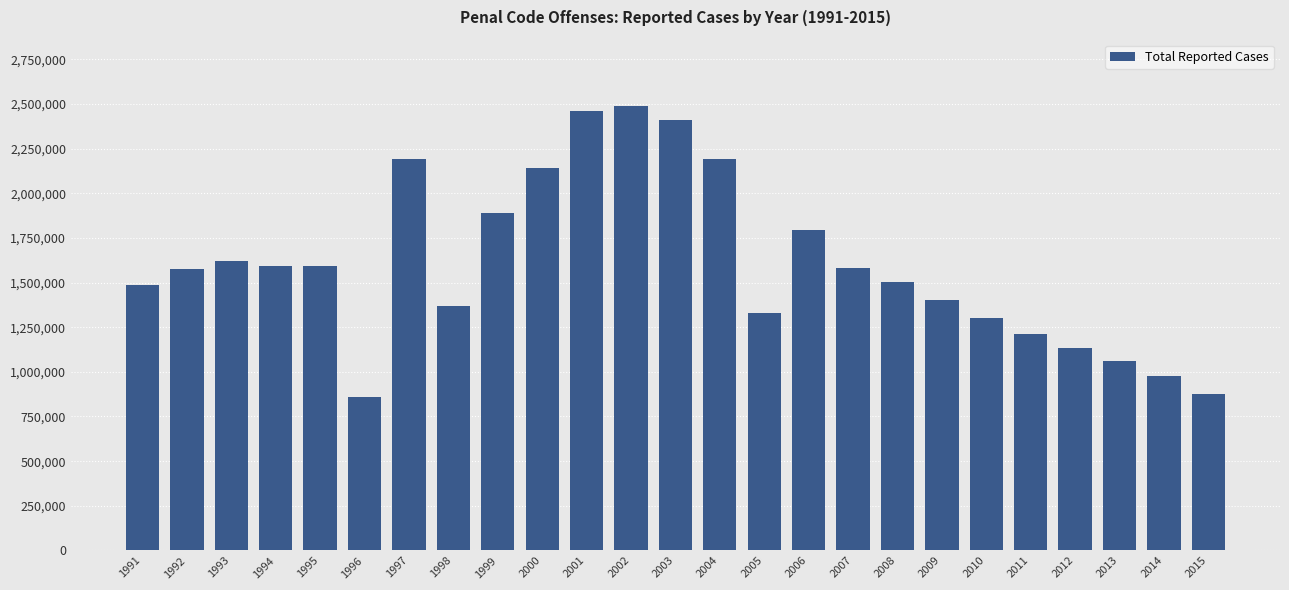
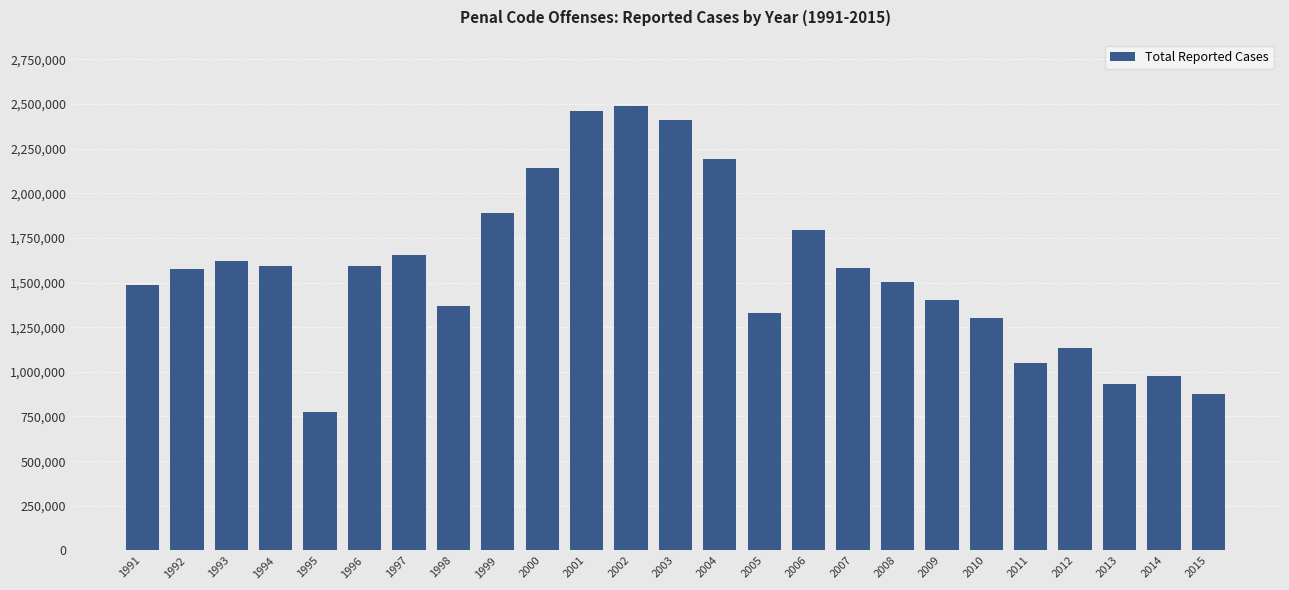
1995: 1,590,000 -> 780,000
1996: 860,000 -> 1,590,000
1997: 2,190,000 -> 1,650,000
2011: 1,210,000 -> 1,050,000
2013: 1,060,000 -> 930,000
